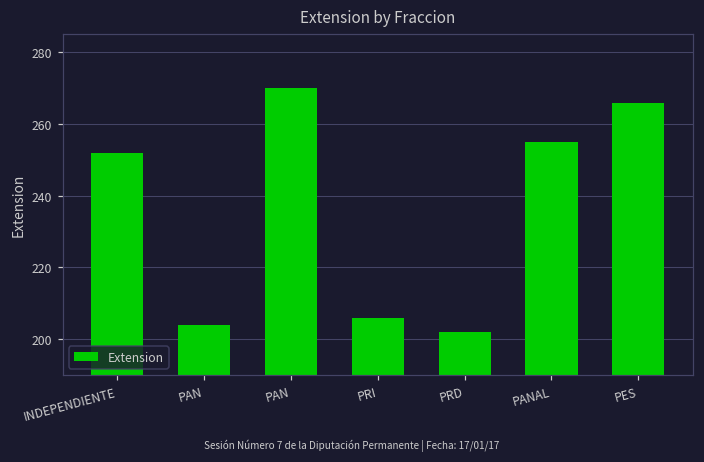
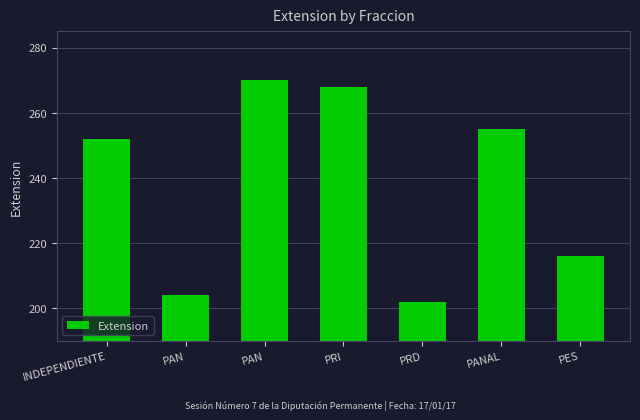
PRI: 206 -> 268
PES: 266 -> 216
